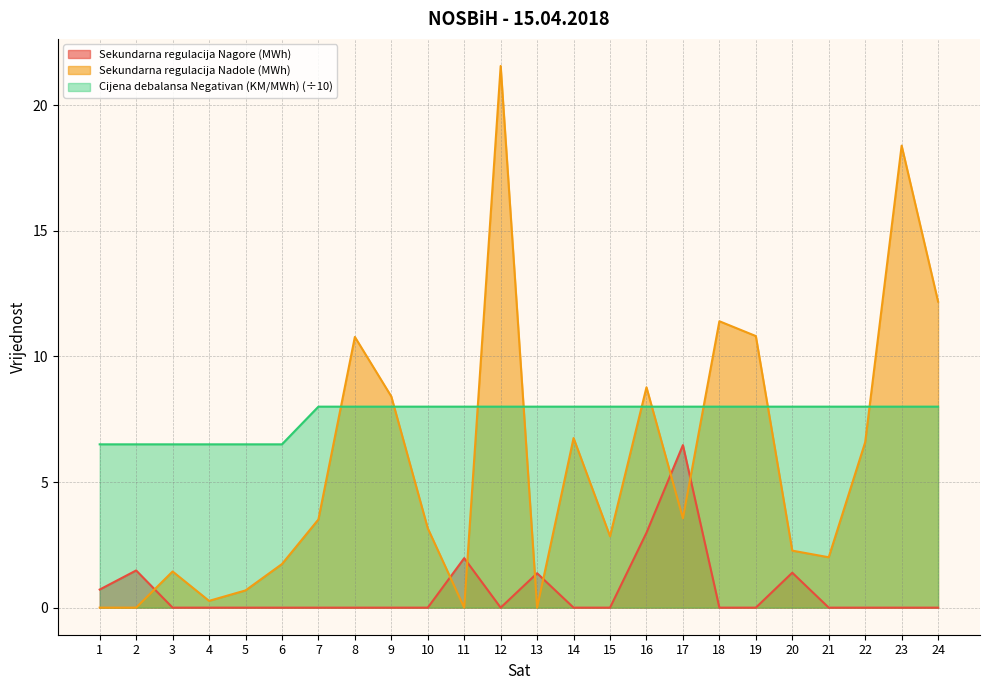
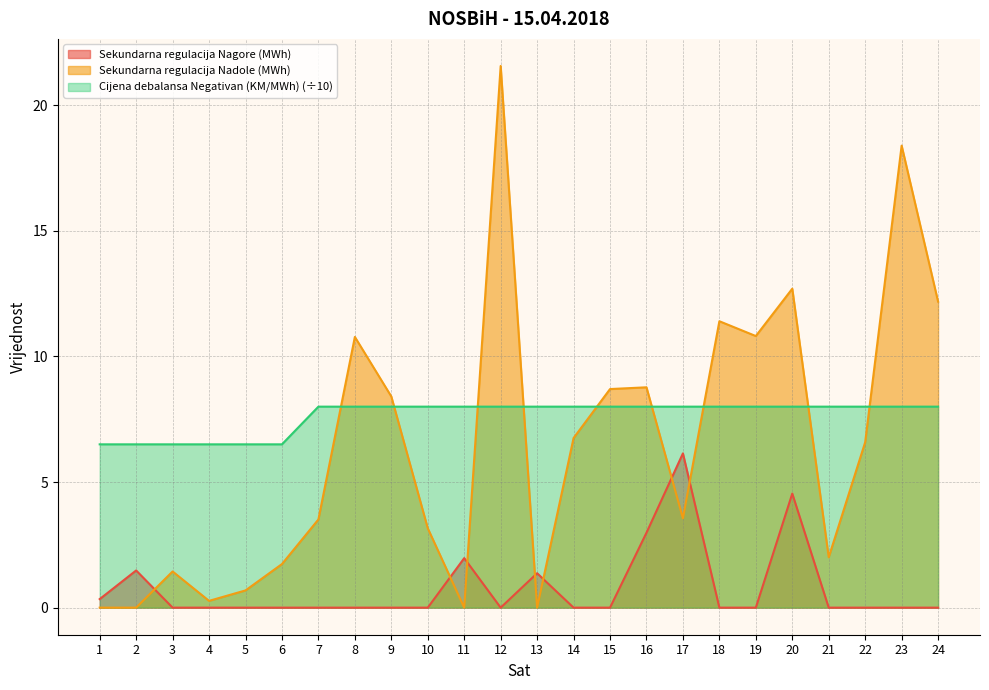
Sekundarna regulacija Nagore (MWh), 1: 0.7 -> 0.3
Sekundarna regulacija Nadole (MWh), 15: 2.8 -> 8.7
Sekundarna regulacija Nagore (MWh), 17: 6.5 -> 6.1
Sekundarna regulacija Nagore (MWh), 20: 1.4 -> 4.5
Sekundarna regulacija Nadole (MWh), 20: 2.3 -> 12.7
